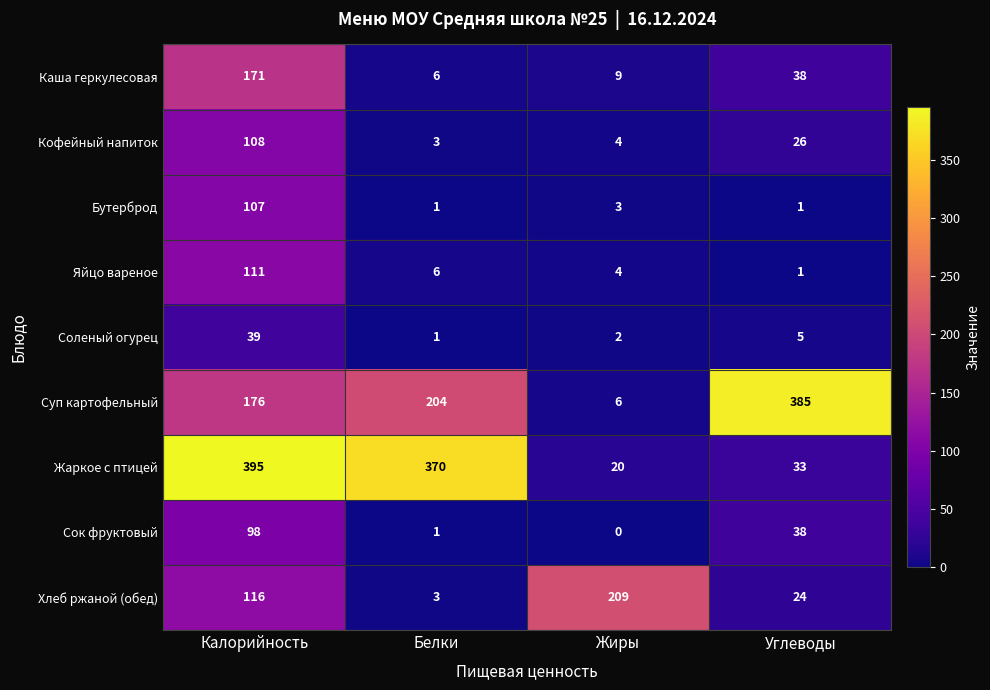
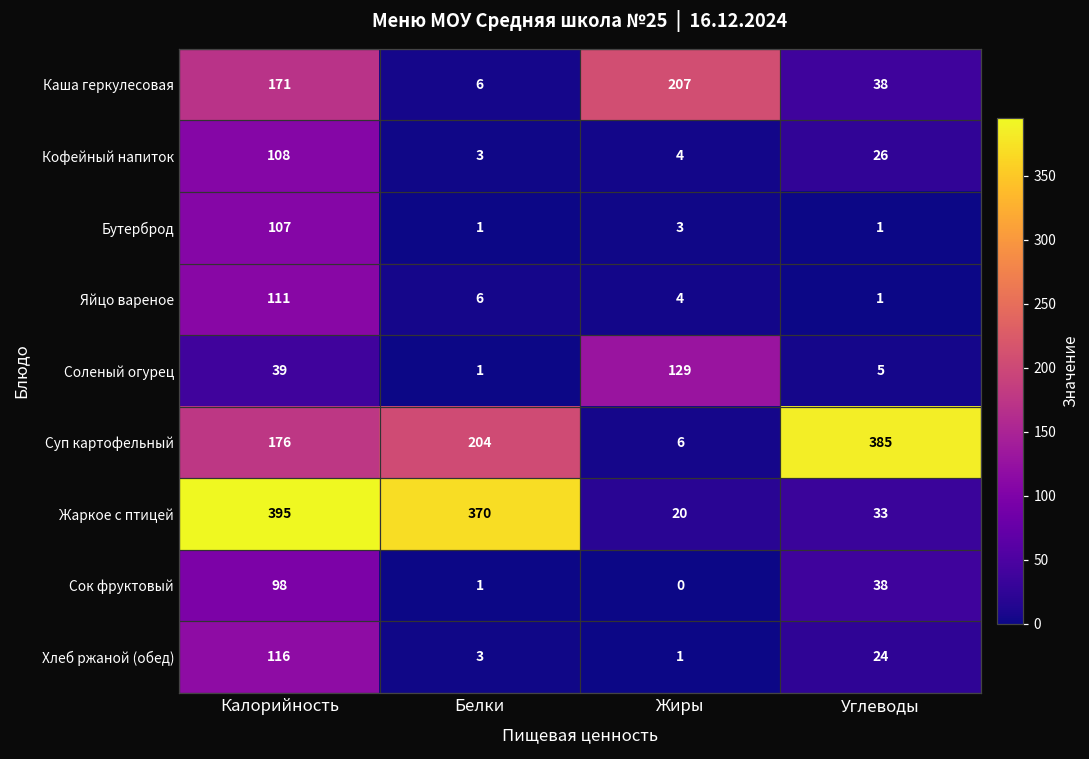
Каша геркулесовая, Жиры: 9 -> 207
Соленый огурец, Жиры: 2 -> 129
Хлеб ржаной (обед), Жиры: 209 -> 1
